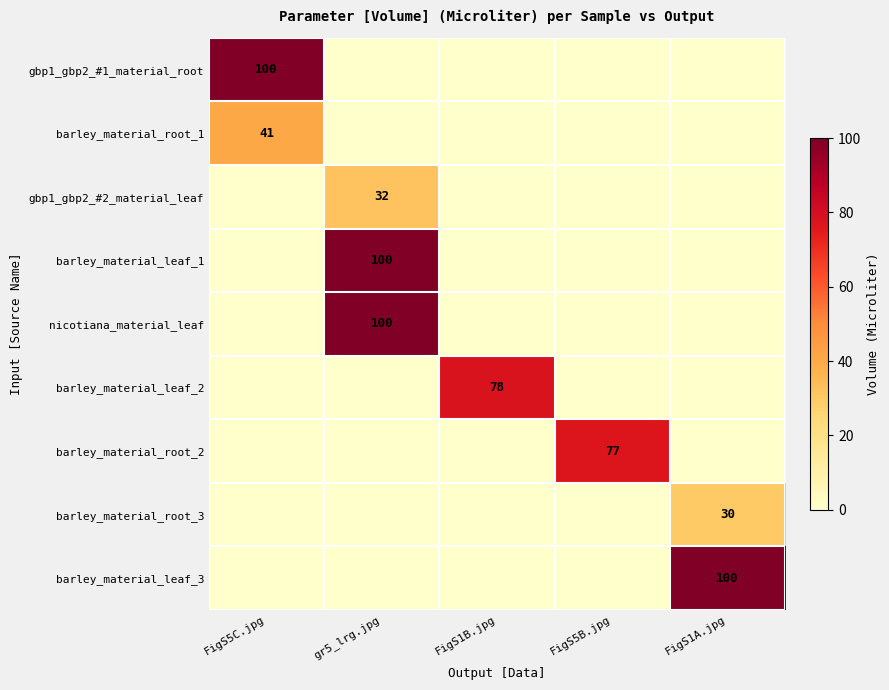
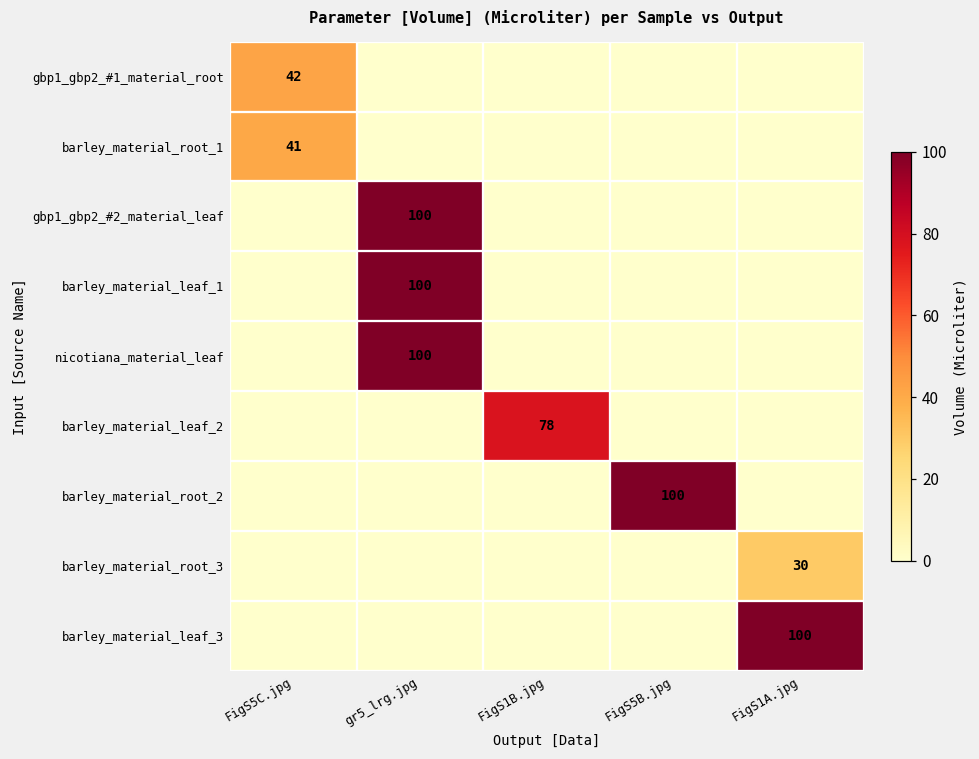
gbp1_gbp2_#1_material_root, FigS5C.jpg: 100 -> 42
gbp1_gbp2_#2_material_leaf, gr5_lrg.jpg: 32 -> 100
barley_material_root_2, FigS5B.jpg: 77 -> 100
